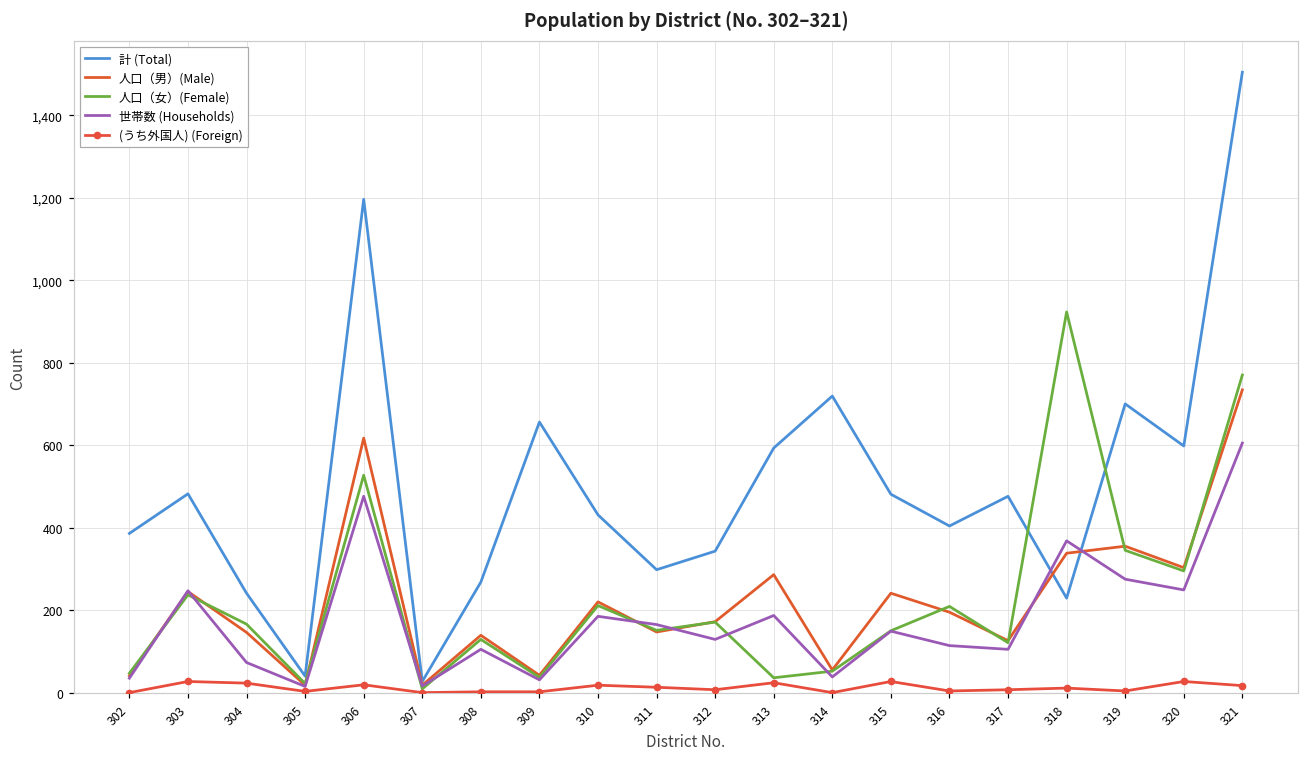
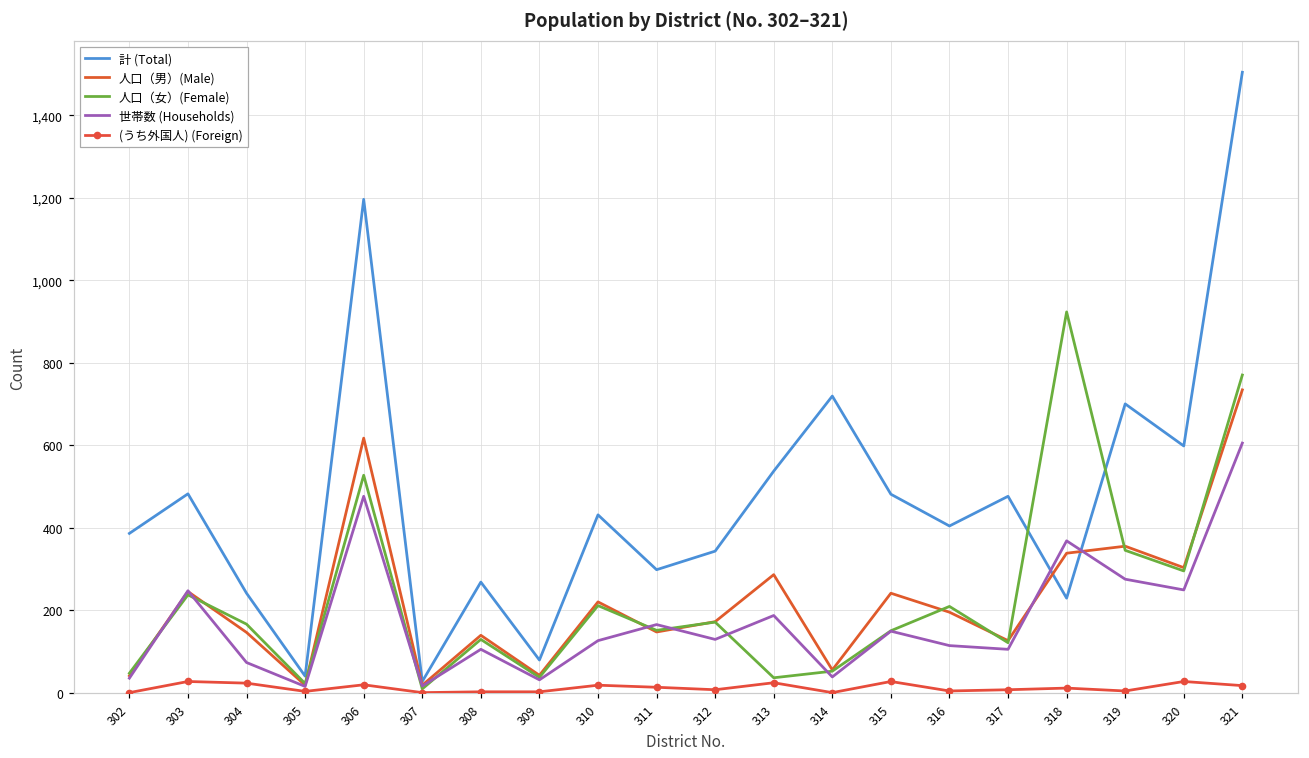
計 (Total), 309: 660 -> 80
世帯数 (Households), 310: 190 -> 130
計 (Total), 313: 590 -> 540
